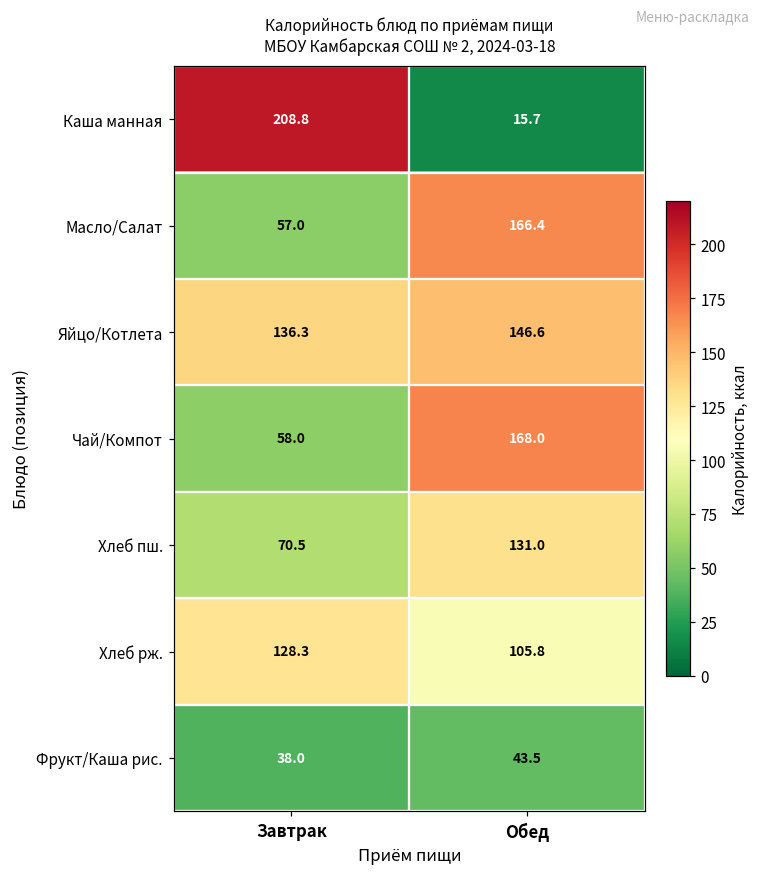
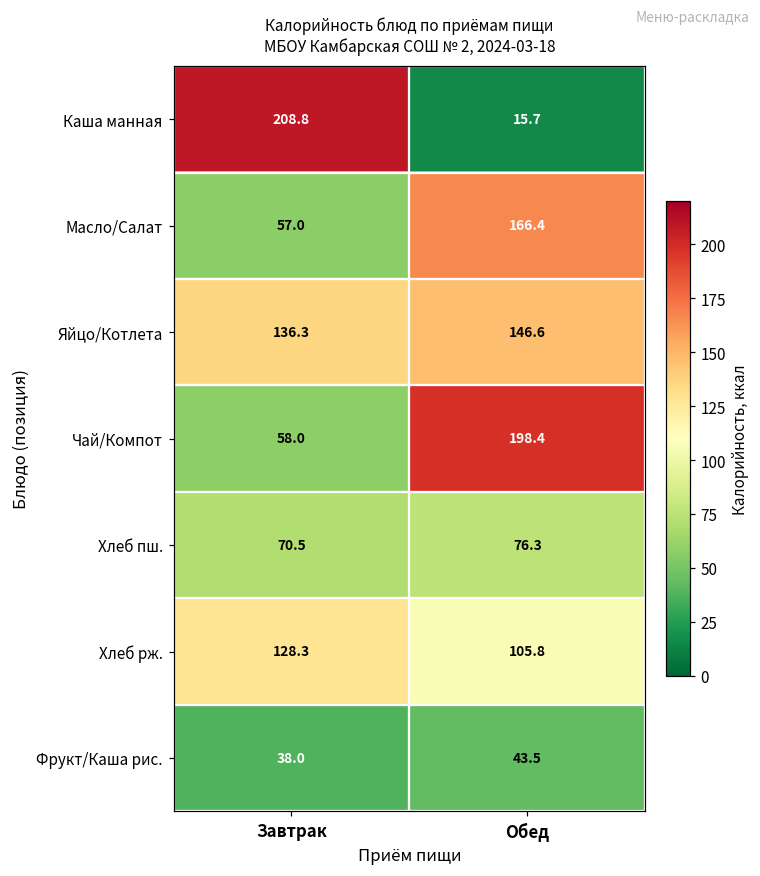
Чай/Компот, Обед: 168.0 -> 198.4
Хлеб пш., Обед: 131.0 -> 76.3
